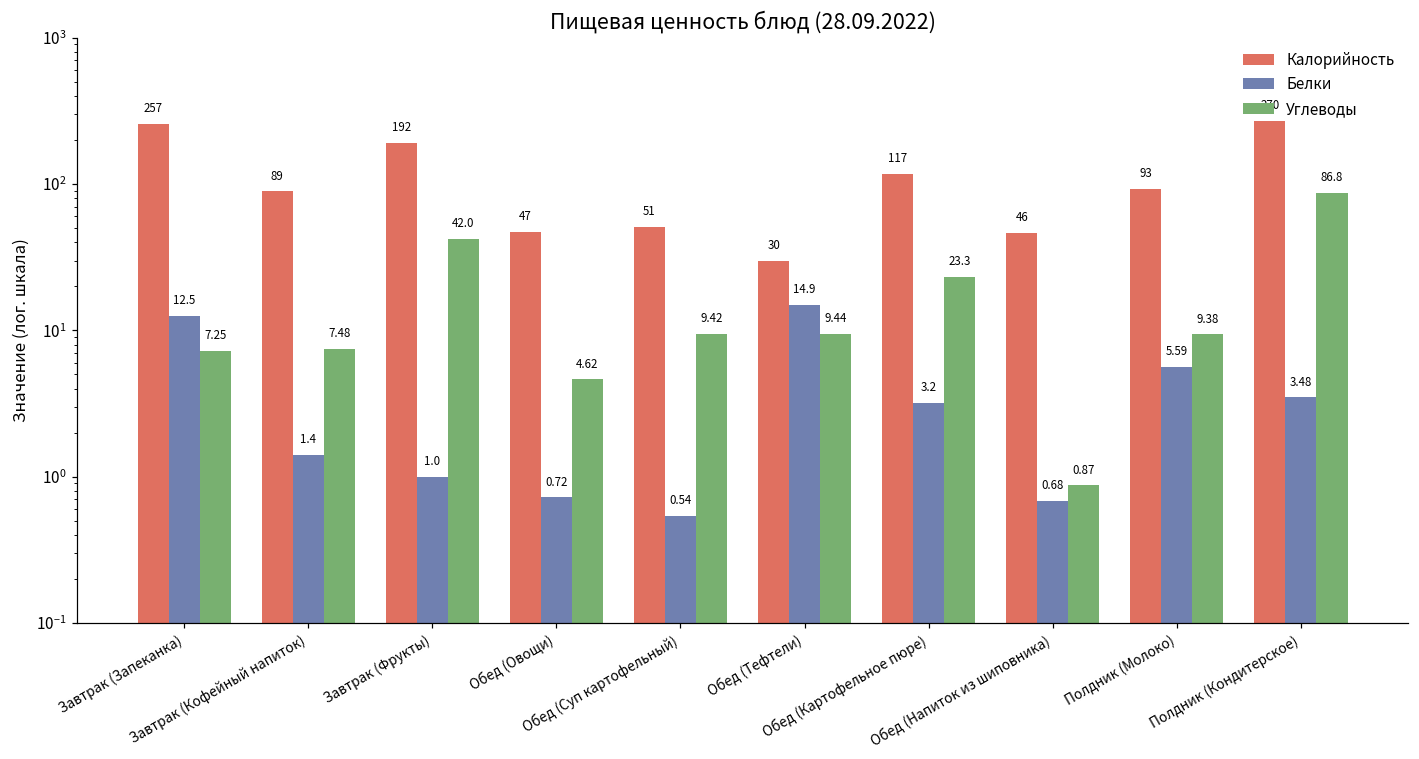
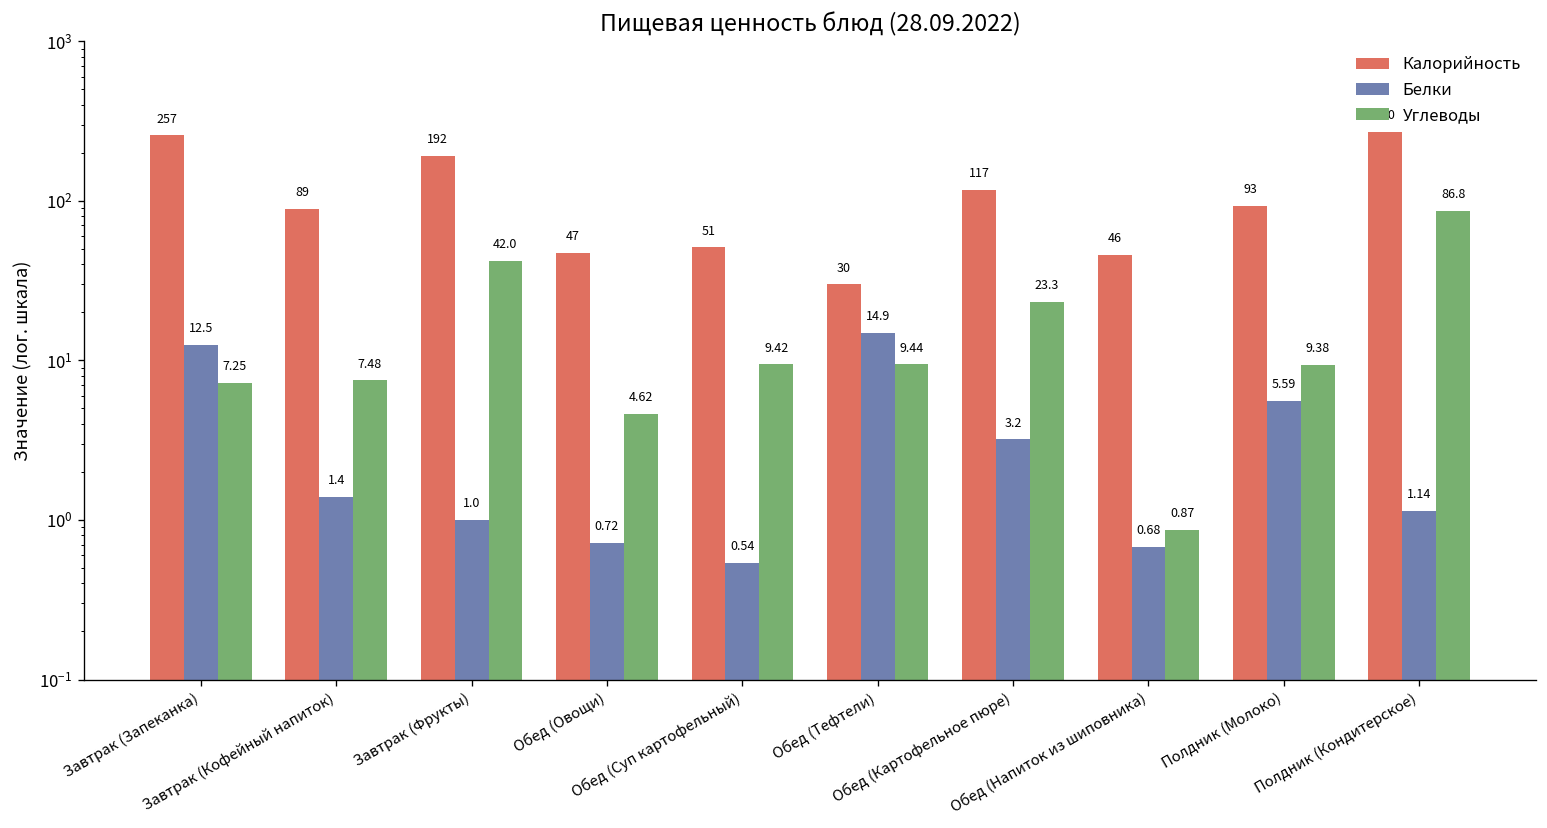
Белки, Полдник (Кондитерское): 3.48 -> 1.14
